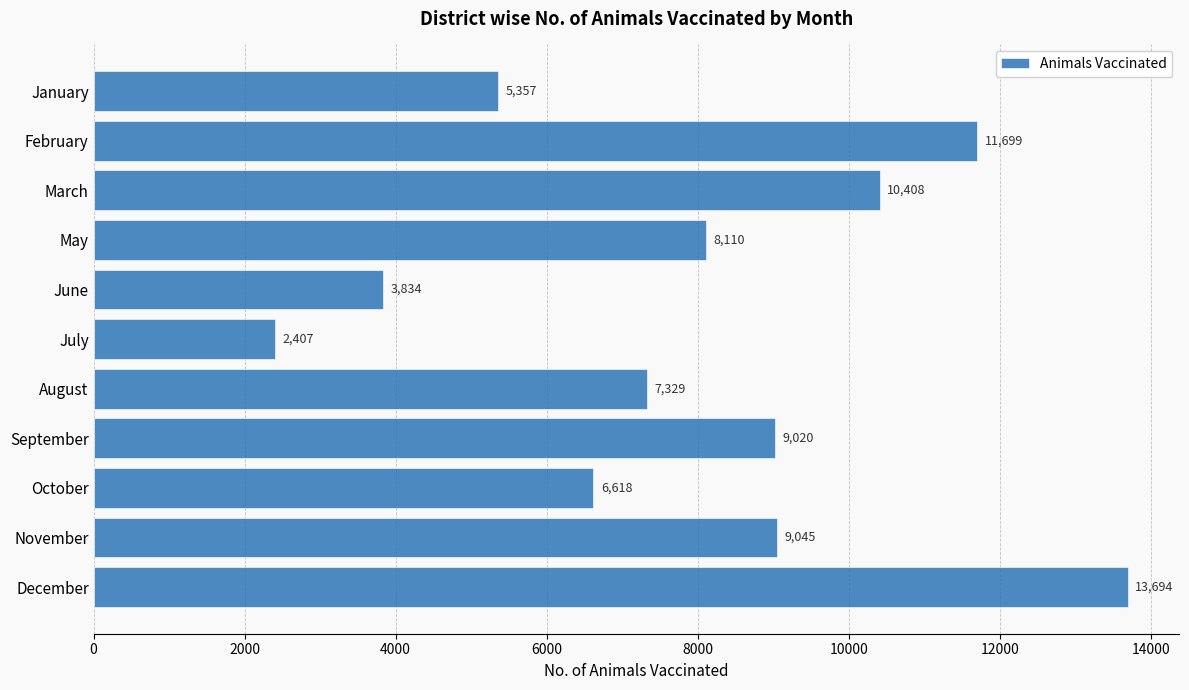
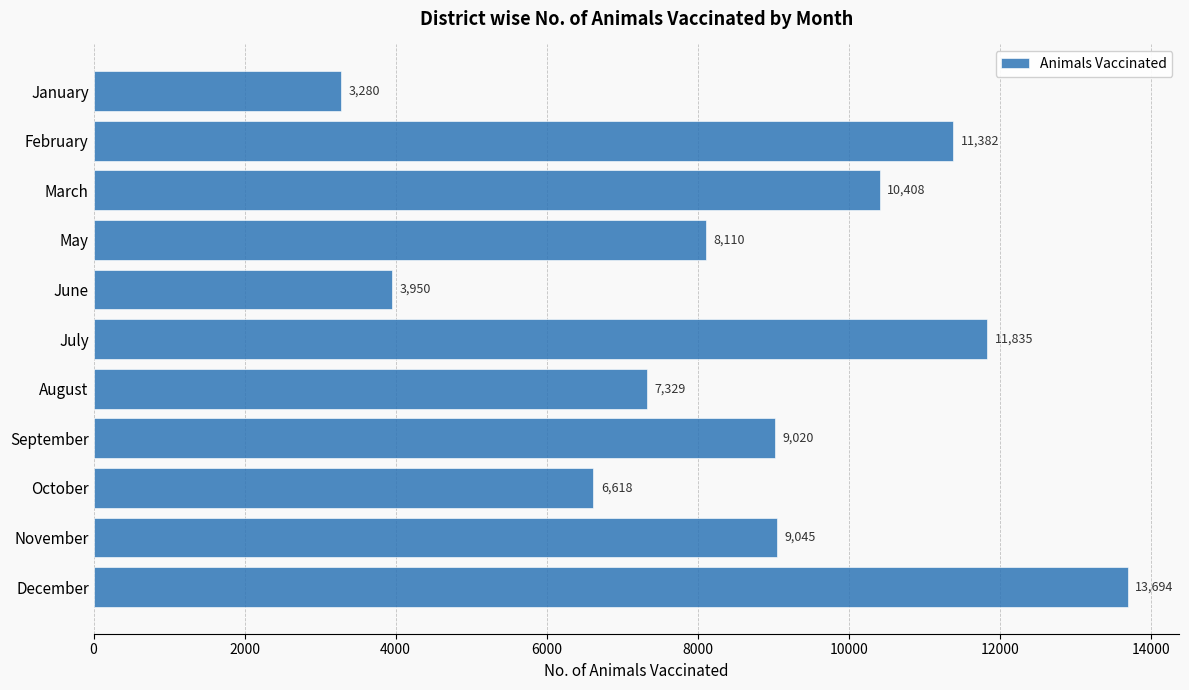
January: 5,357 -> 3,280
February: 11,699 -> 11,382
June: 3,834 -> 3,950
July: 2,407 -> 11,835
